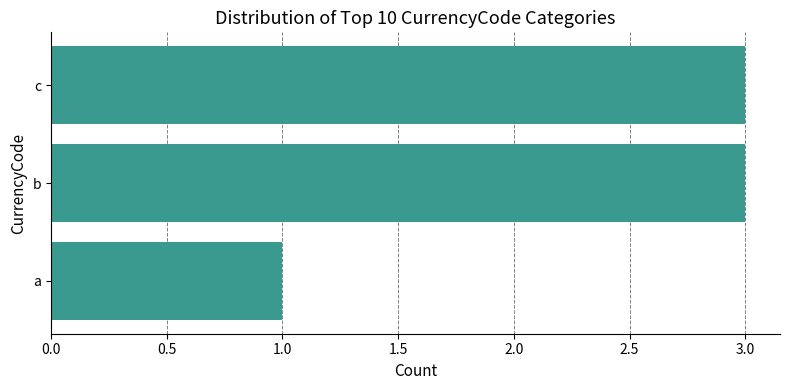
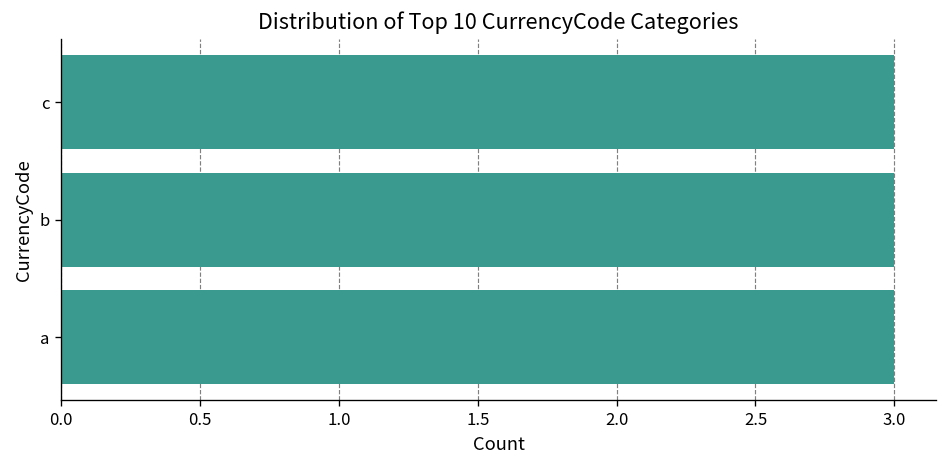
a: 1 -> 3
